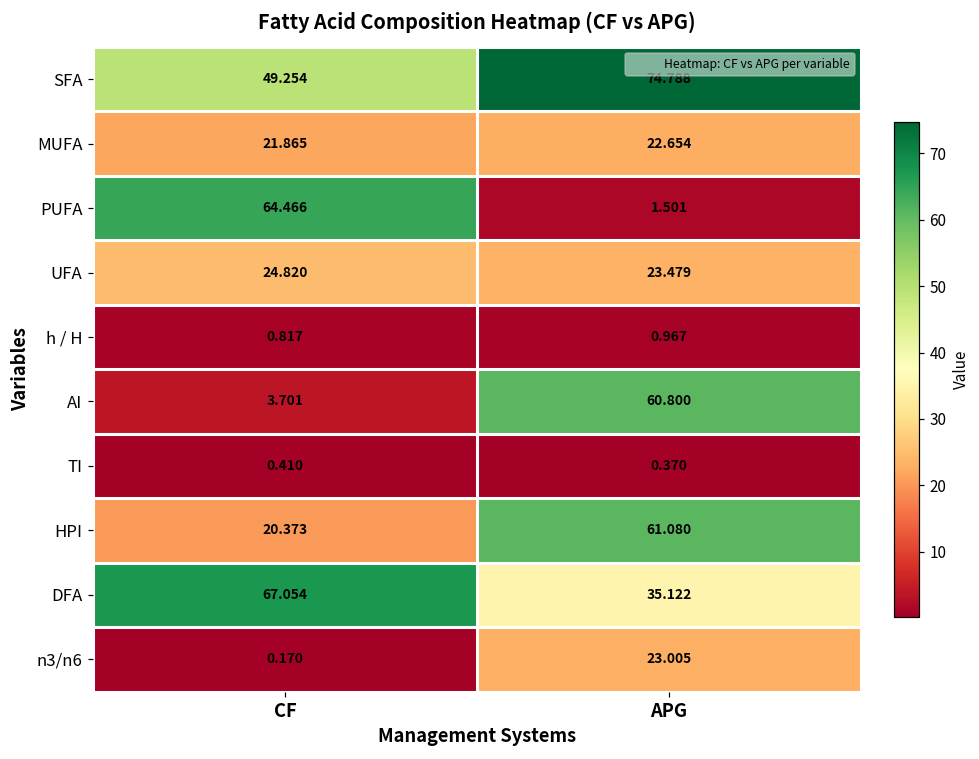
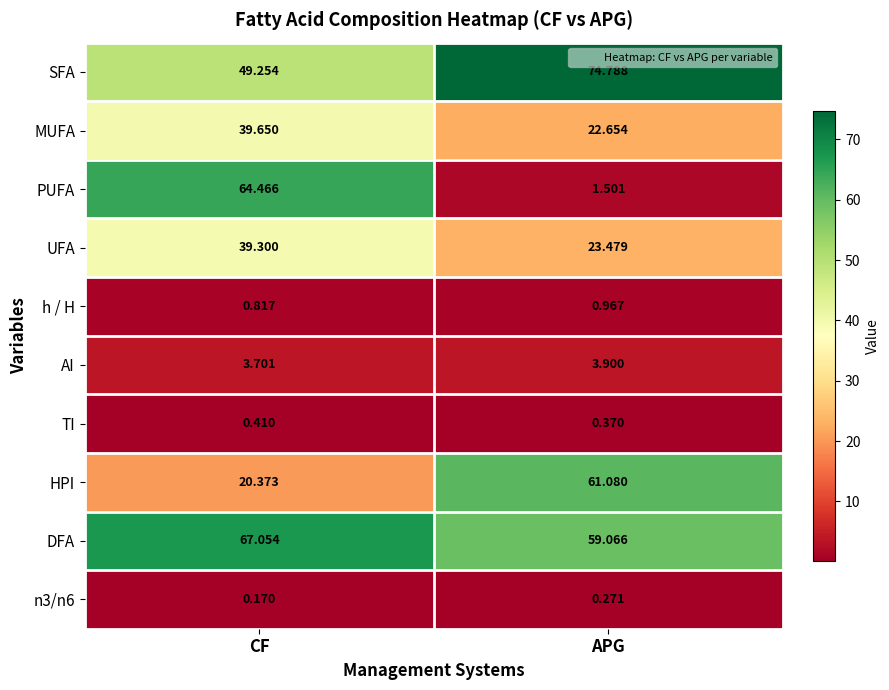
MUFA, CF: 21.865 -> 39.650
UFA, CF: 24.820 -> 39.300
AI, APG: 60.800 -> 3.900
DFA, APG: 35.122 -> 59.066
n3/n6, APG: 23.005 -> 0.271
